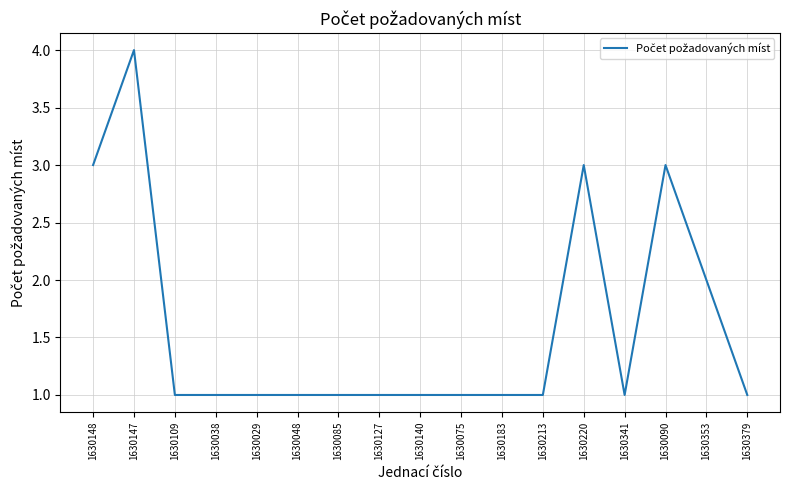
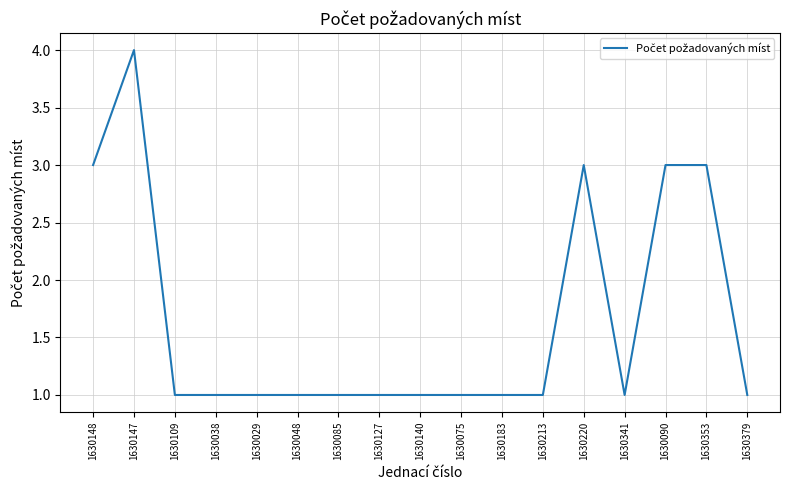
1630353: 2 -> 3
